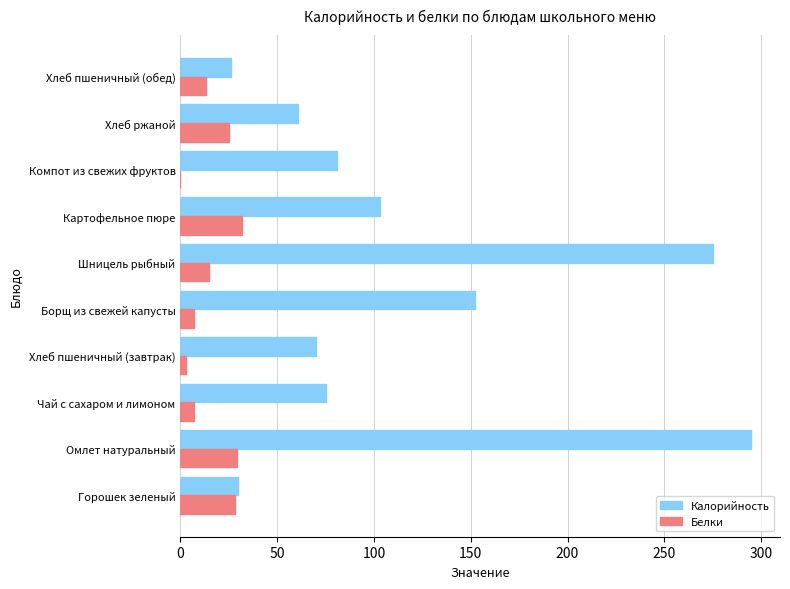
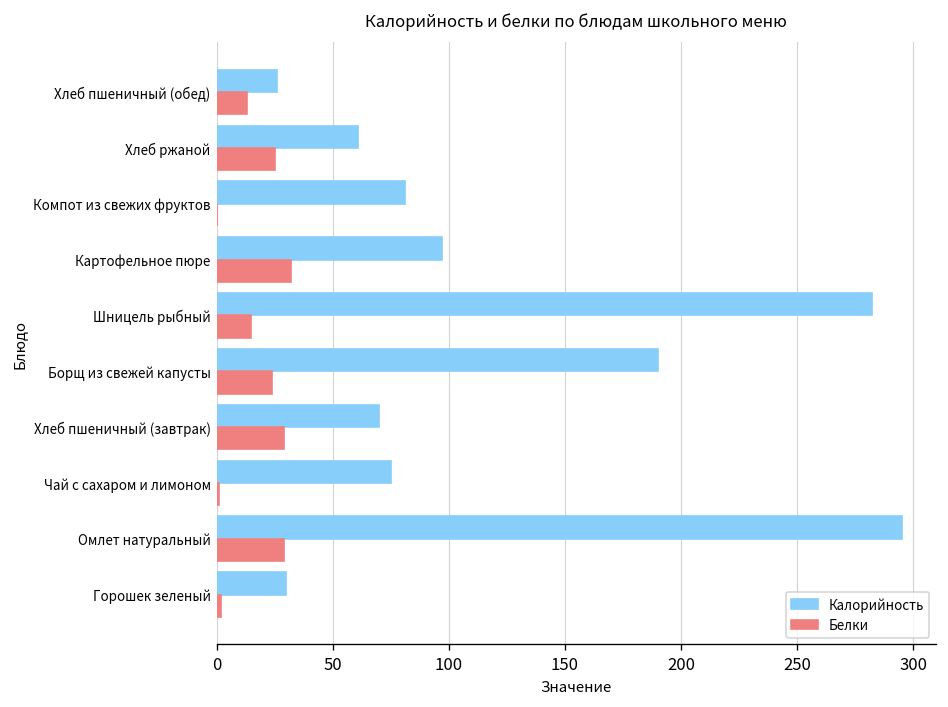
Калорийность, Картофельное пюре: 103 -> 97
Калорийность, Шницель рыбный: 275 -> 282
Калорийность, Борщ из свежей капусты: 152 -> 190
Белки, Борщ из свежей капусты: 7 -> 24
Белки, Хлеб пшеничный (завтрак): 3 -> 29
Белки, Чай с сахаром и лимоном: 7 -> 1
Белки, Горошек зеленый: 28 -> 2
